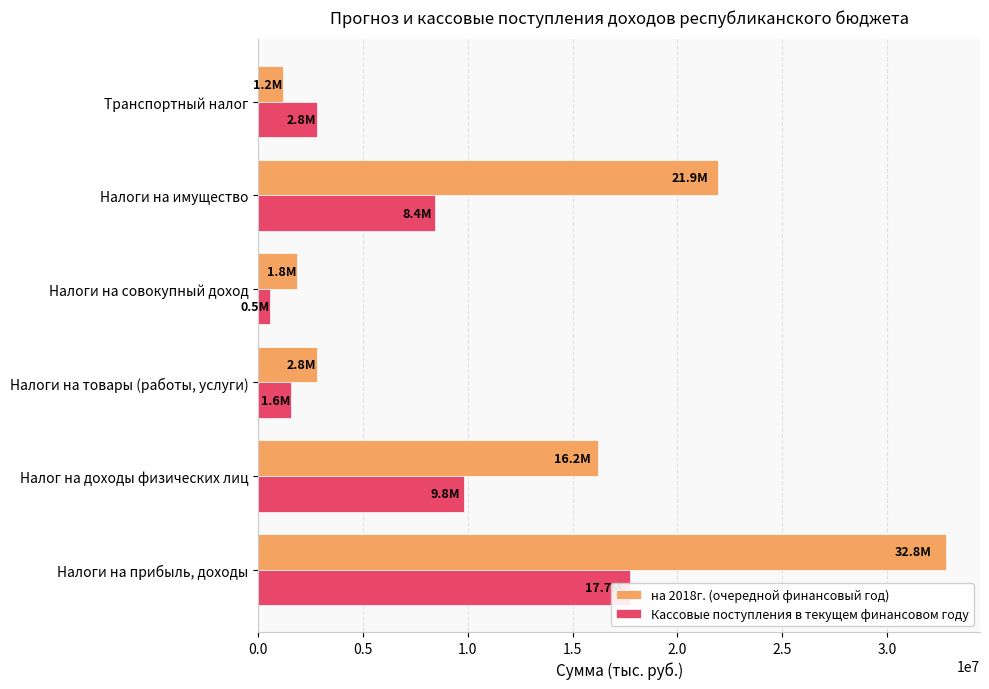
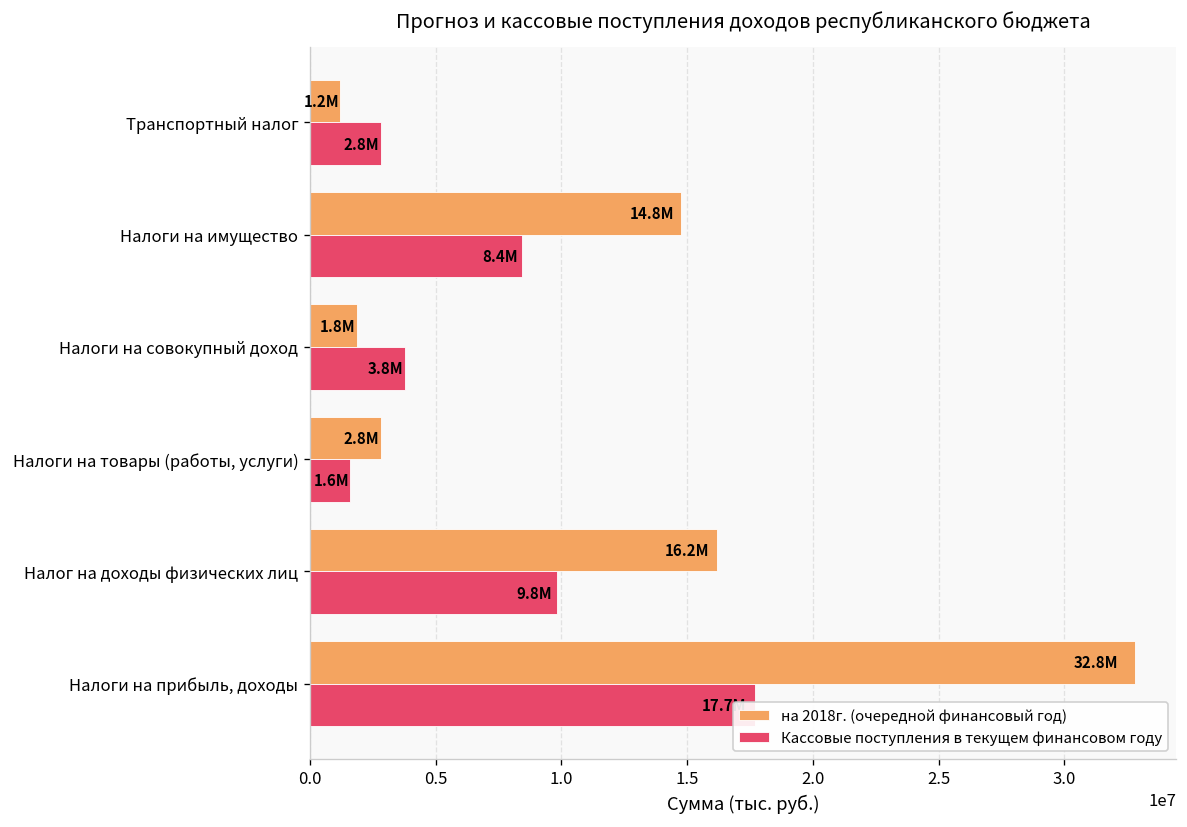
на 2018г. (очередной финансовый год), Налоги на имущество: 21.9M -> 14.8M
Кассовые поступления в текущем финансовом году, Налоги на совокупный доход: 0.5M -> 3.8M
